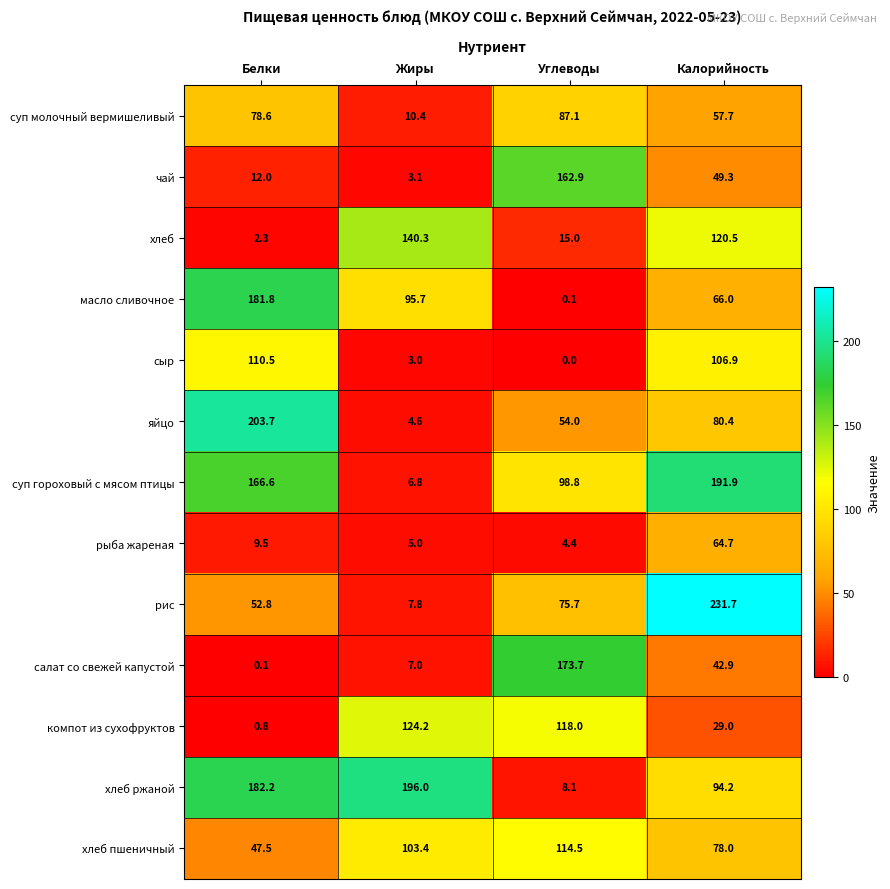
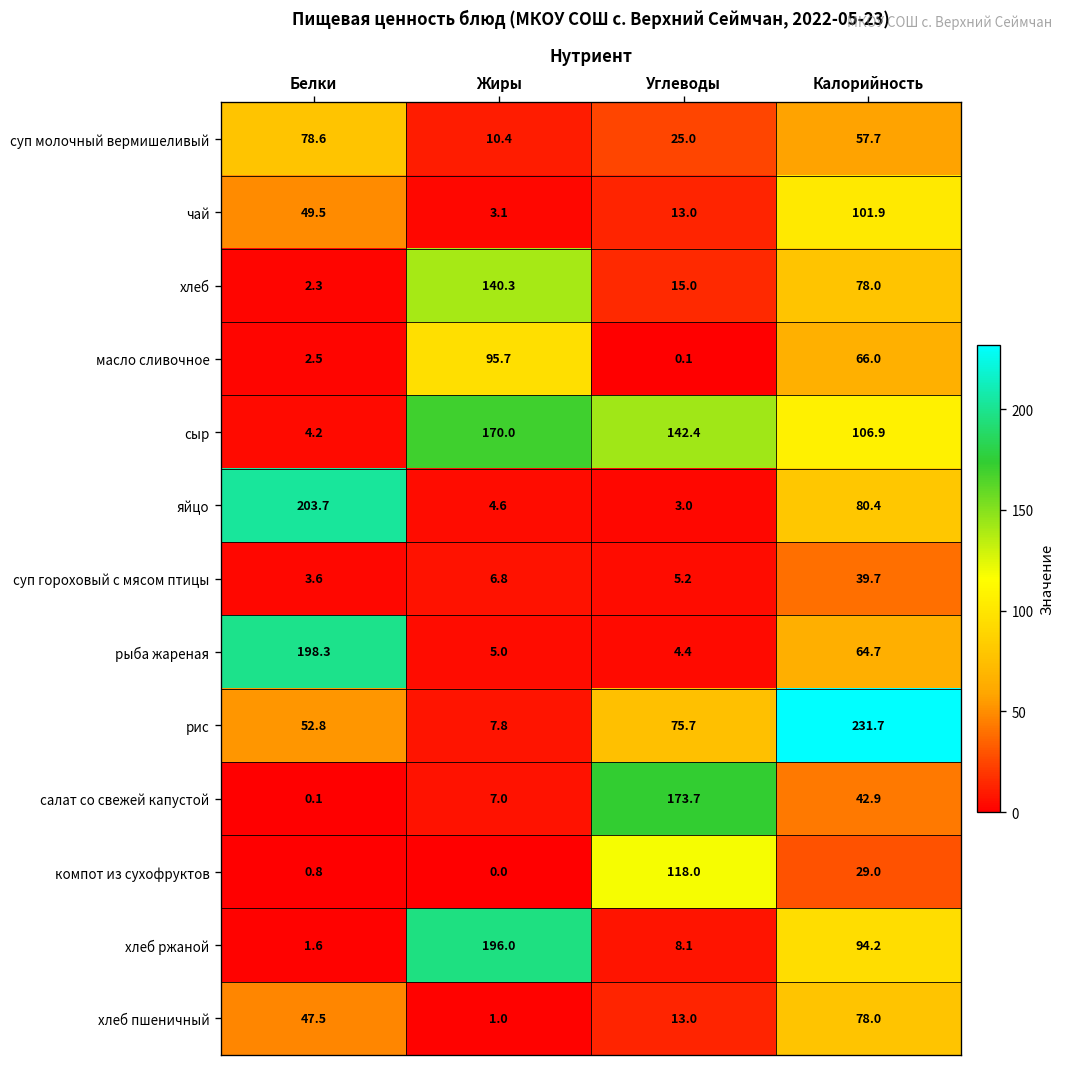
суп молочный вермишеливый, Углеводы: 87.1 -> 25.0
чай, Белки: 12.0 -> 49.5
чай, Углеводы: 162.9 -> 13.0
чай, Калорийность: 49.3 -> 101.9
хлеб, Калорийность: 120.5 -> 78.0
масло сливочное, Белки: 181.8 -> 2.5
сыр, Белки: 110.5 -> 4.2
сыр, Жиры: 3.0 -> 170.0
сыр, Углеводы: 0.0 -> 142.4
яйцо, Углеводы: 54.0 -> 3.0
суп гороховый с мясом птицы, Белки: 166.6 -> 3.6
суп гороховый с мясом птицы, Углеводы: 98.8 -> 5.2
суп гороховый с мясом птицы, Калорийность: 191.9 -> 39.7
рыба жареная, Белки: 9.5 -> 198.3
компот из сухофруктов, Жиры: 124.2 -> 0.0
хлеб ржаной, Белки: 182.2 -> 1.6
хлеб пшеничный, Жиры: 103.4 -> 1.0
хлеб пшеничный, Углеводы: 114.5 -> 13.0
